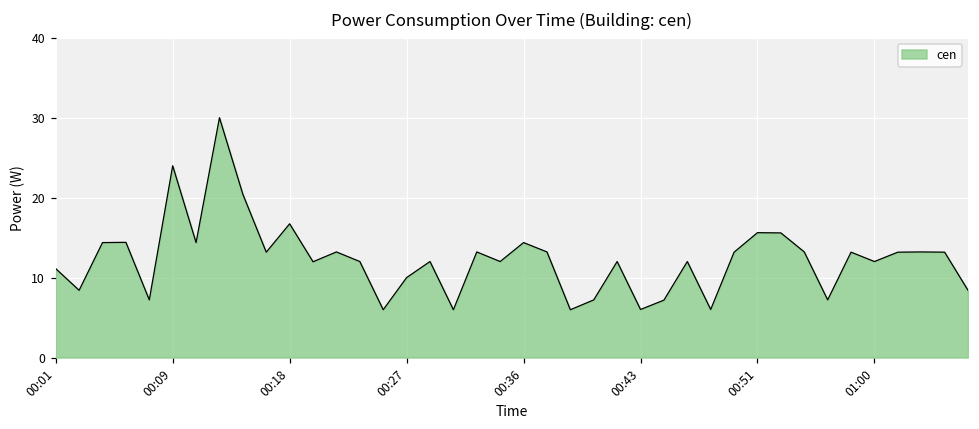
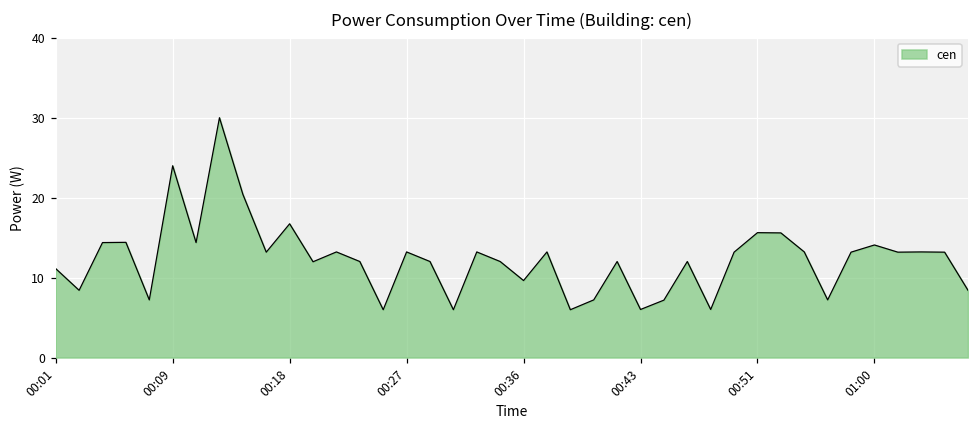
00:27: 10 -> 13
00:36: 14 -> 10
01:00: 12 -> 14
